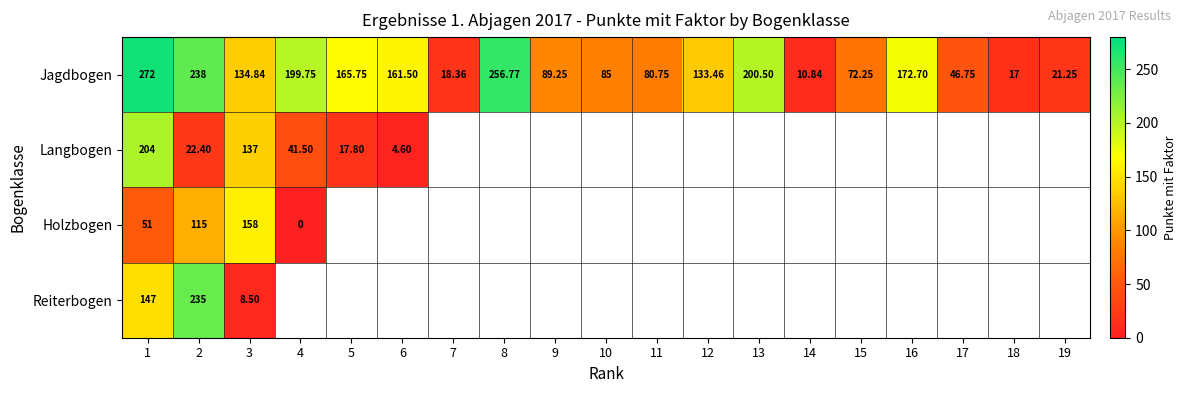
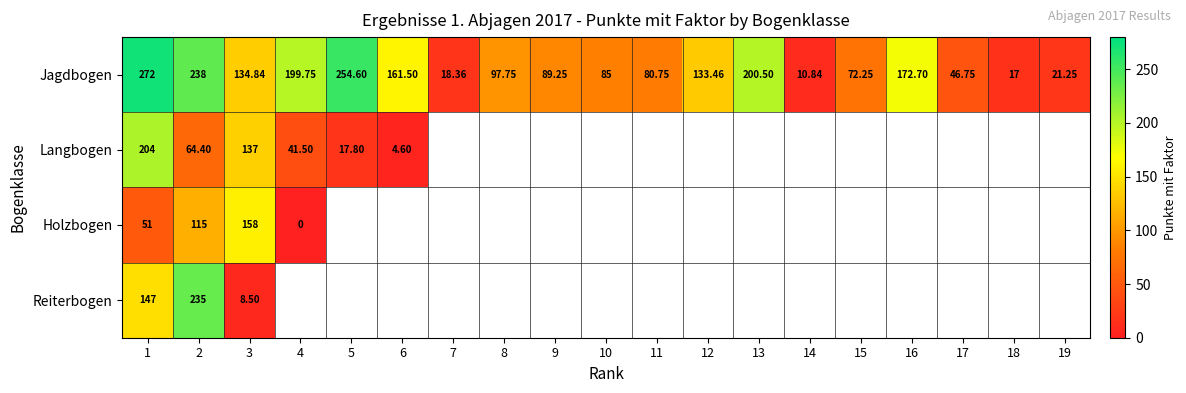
Jagdbogen, 5: 165.75 -> 254.60
Jagdbogen, 8: 256.77 -> 97.75
Langbogen, 2: 22.40 -> 64.40
